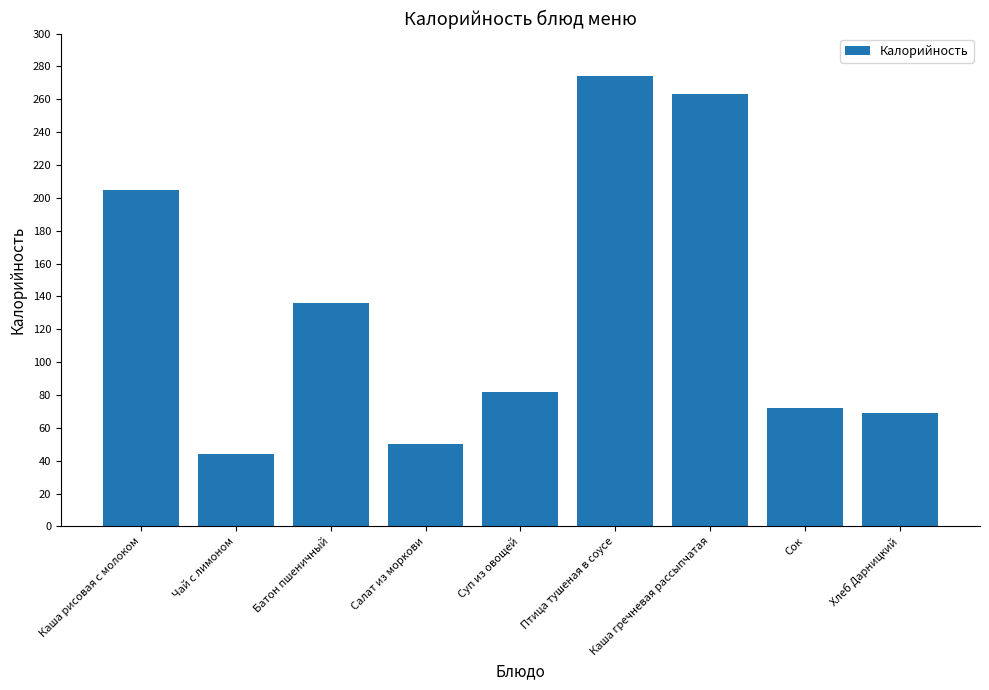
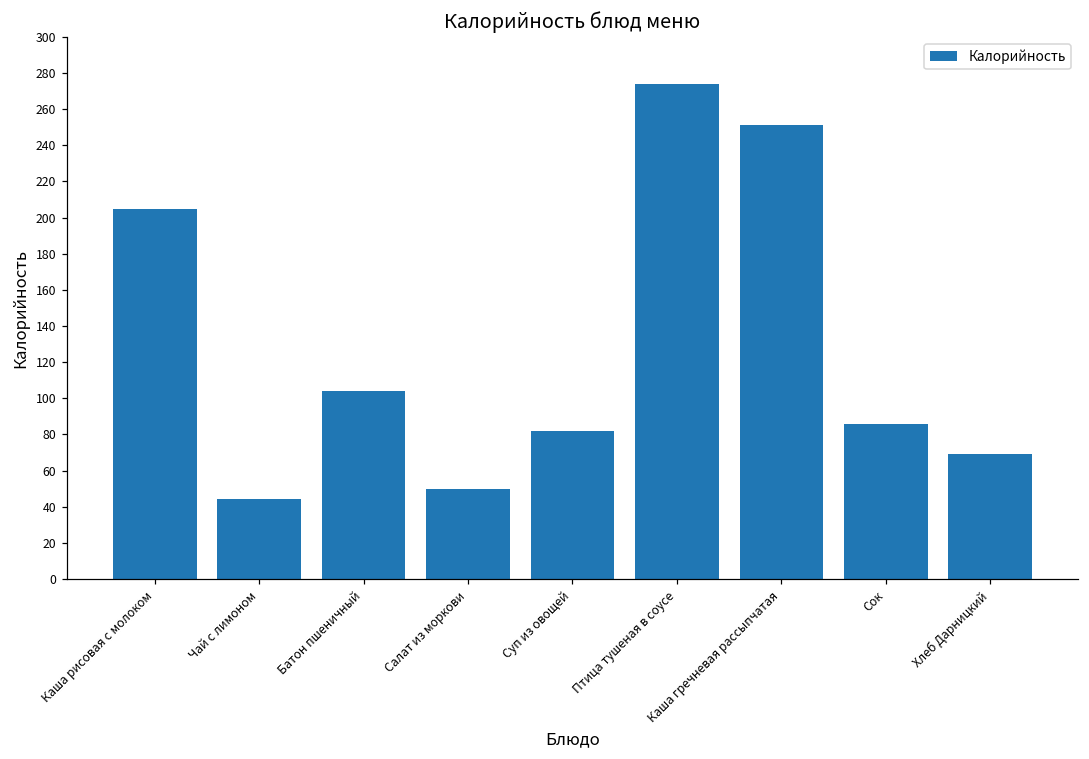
Батон пшеничный: 136 -> 104
Каша гречневая рассыпчатая: 263 -> 251
Сок: 72 -> 86
